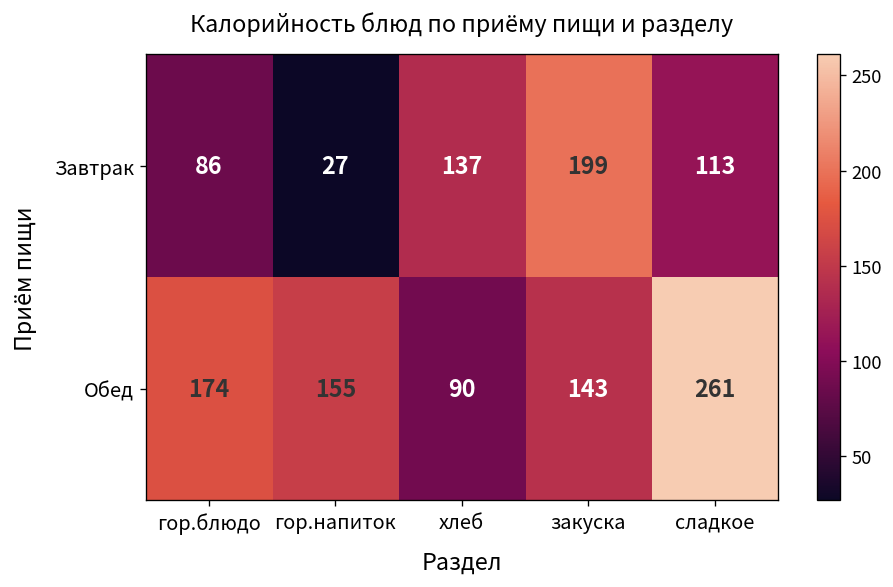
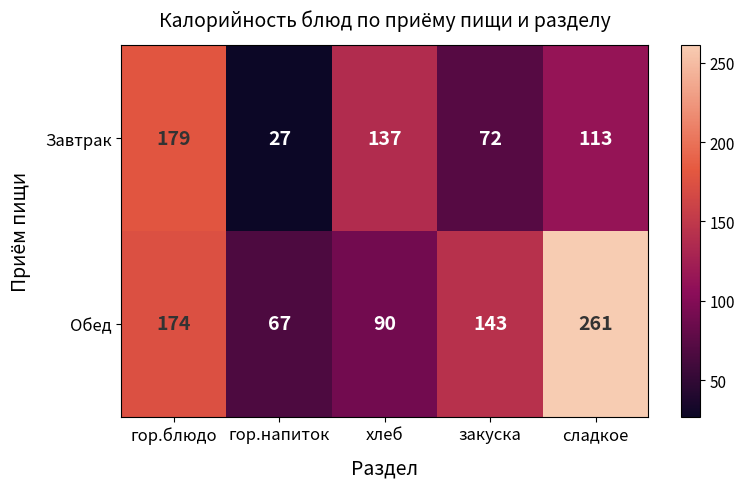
Завтрак, гор.блюдо: 86 -> 179
Завтрак, закуска: 199 -> 72
Обед, гор.напиток: 155 -> 67
